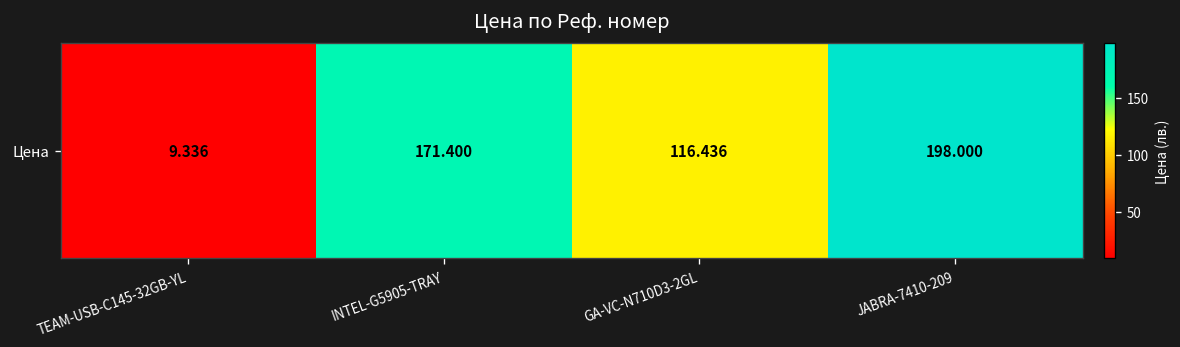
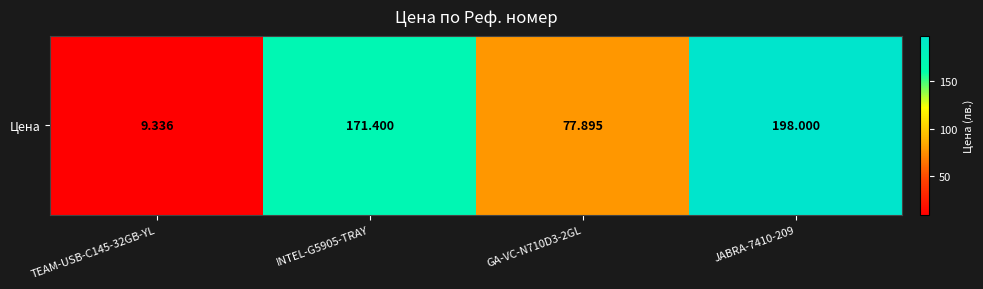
Цена, GA-VC-N710D3-2GL: 116.436 -> 77.895
